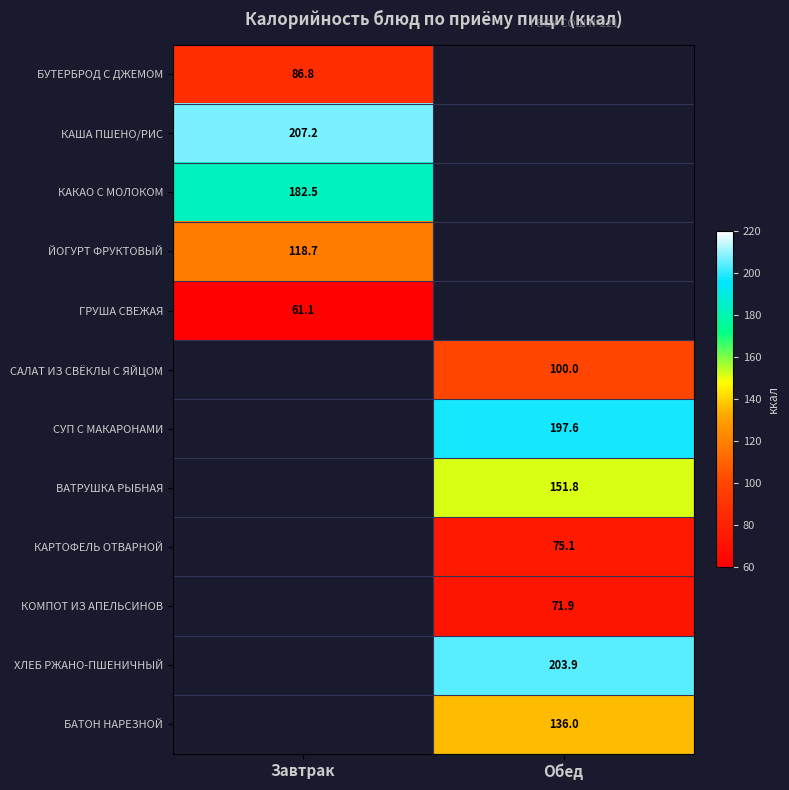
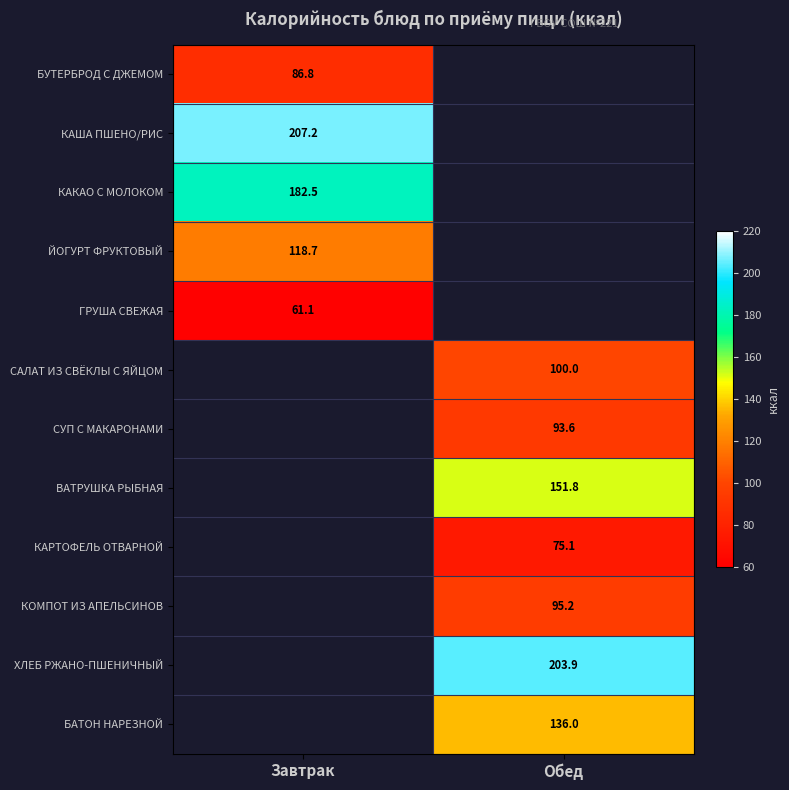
СУП С МАКАРОНАМИ, Обед: 197.6 -> 93.6
КОМПОТ ИЗ АПЕЛЬСИНОВ, Обед: 71.9 -> 95.2
